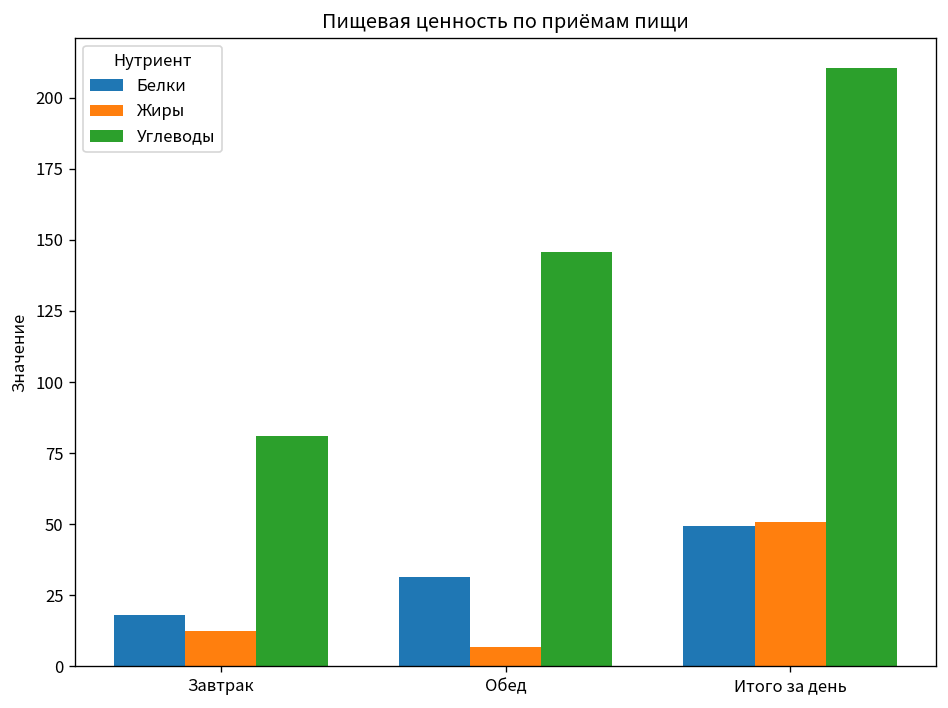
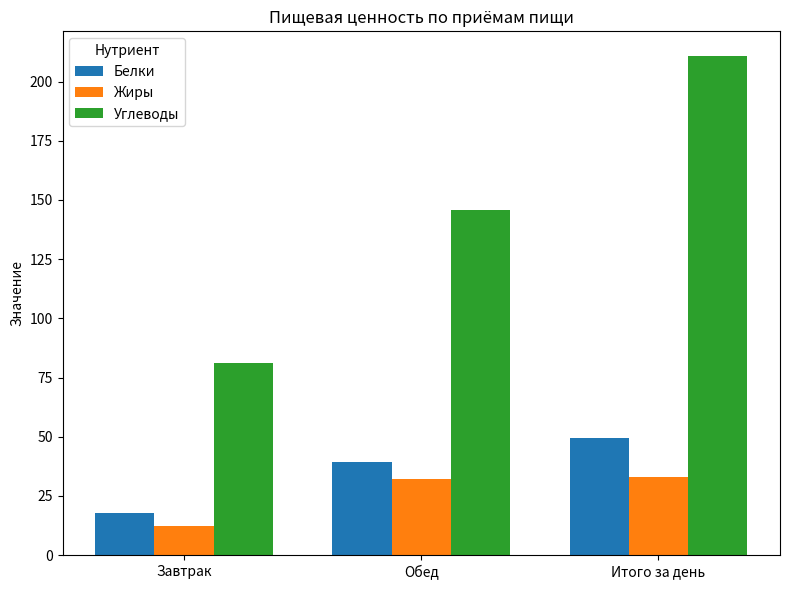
Белки, Обед: 32 -> 39
Жиры, Обед: 7 -> 32
Жиры, Итого за день: 51 -> 33
